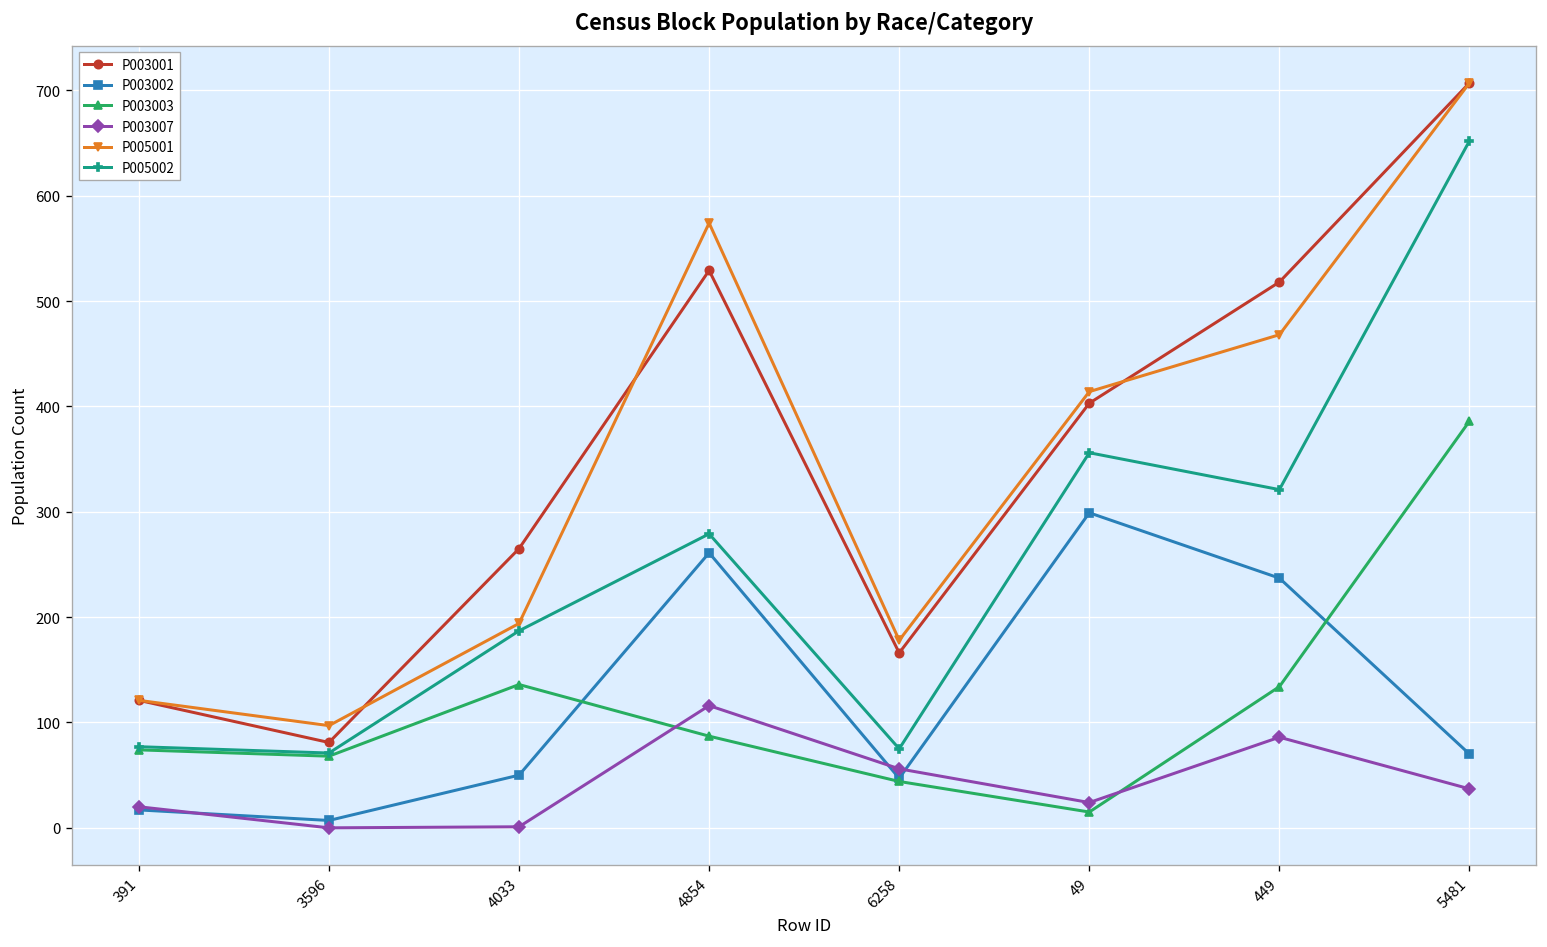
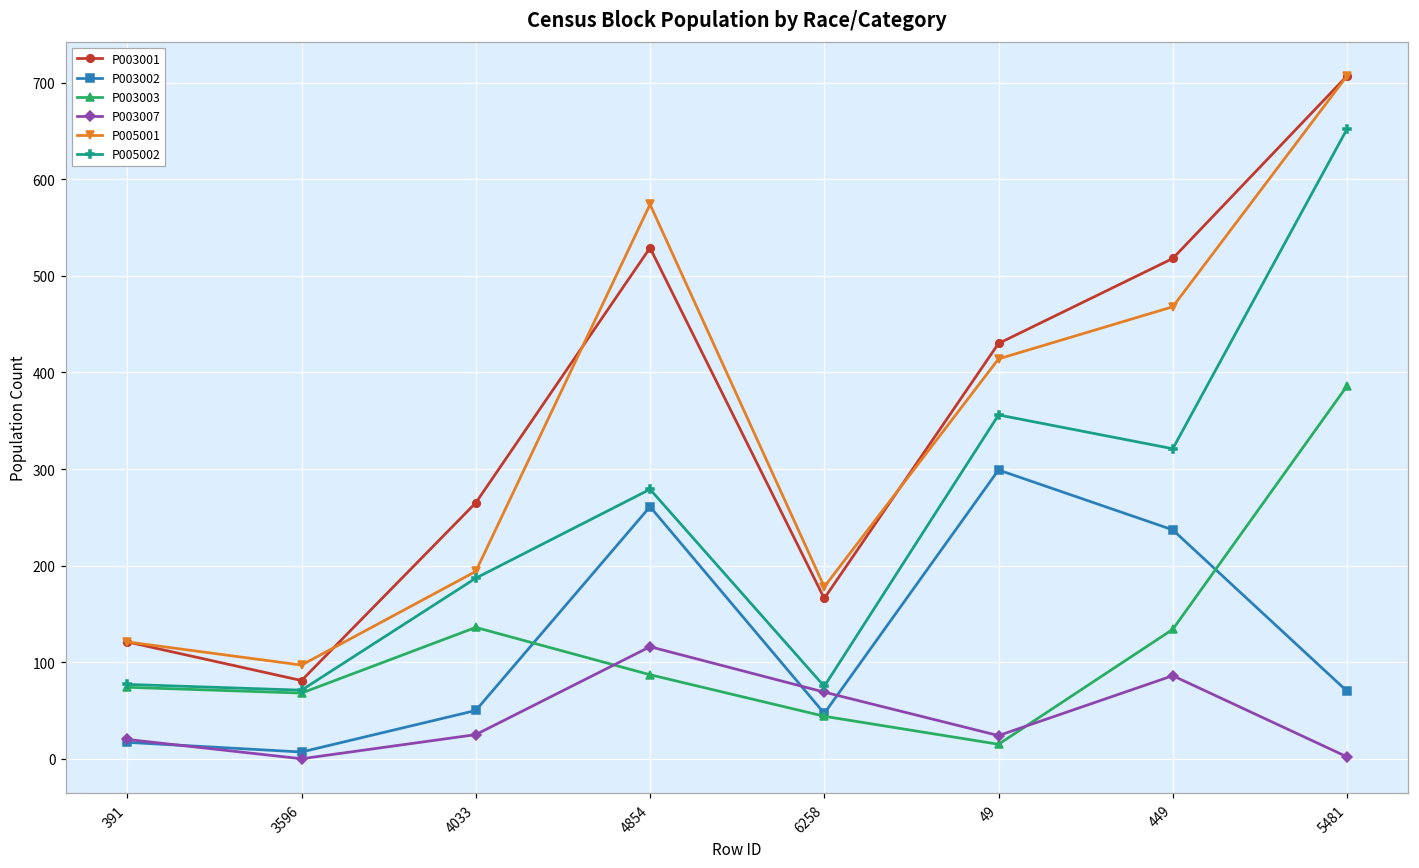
P003007, 4033: 0 -> 30
P003007, 6258: 60 -> 70
P003001, 49: 400 -> 430
P003007, 5481: 40 -> 0
